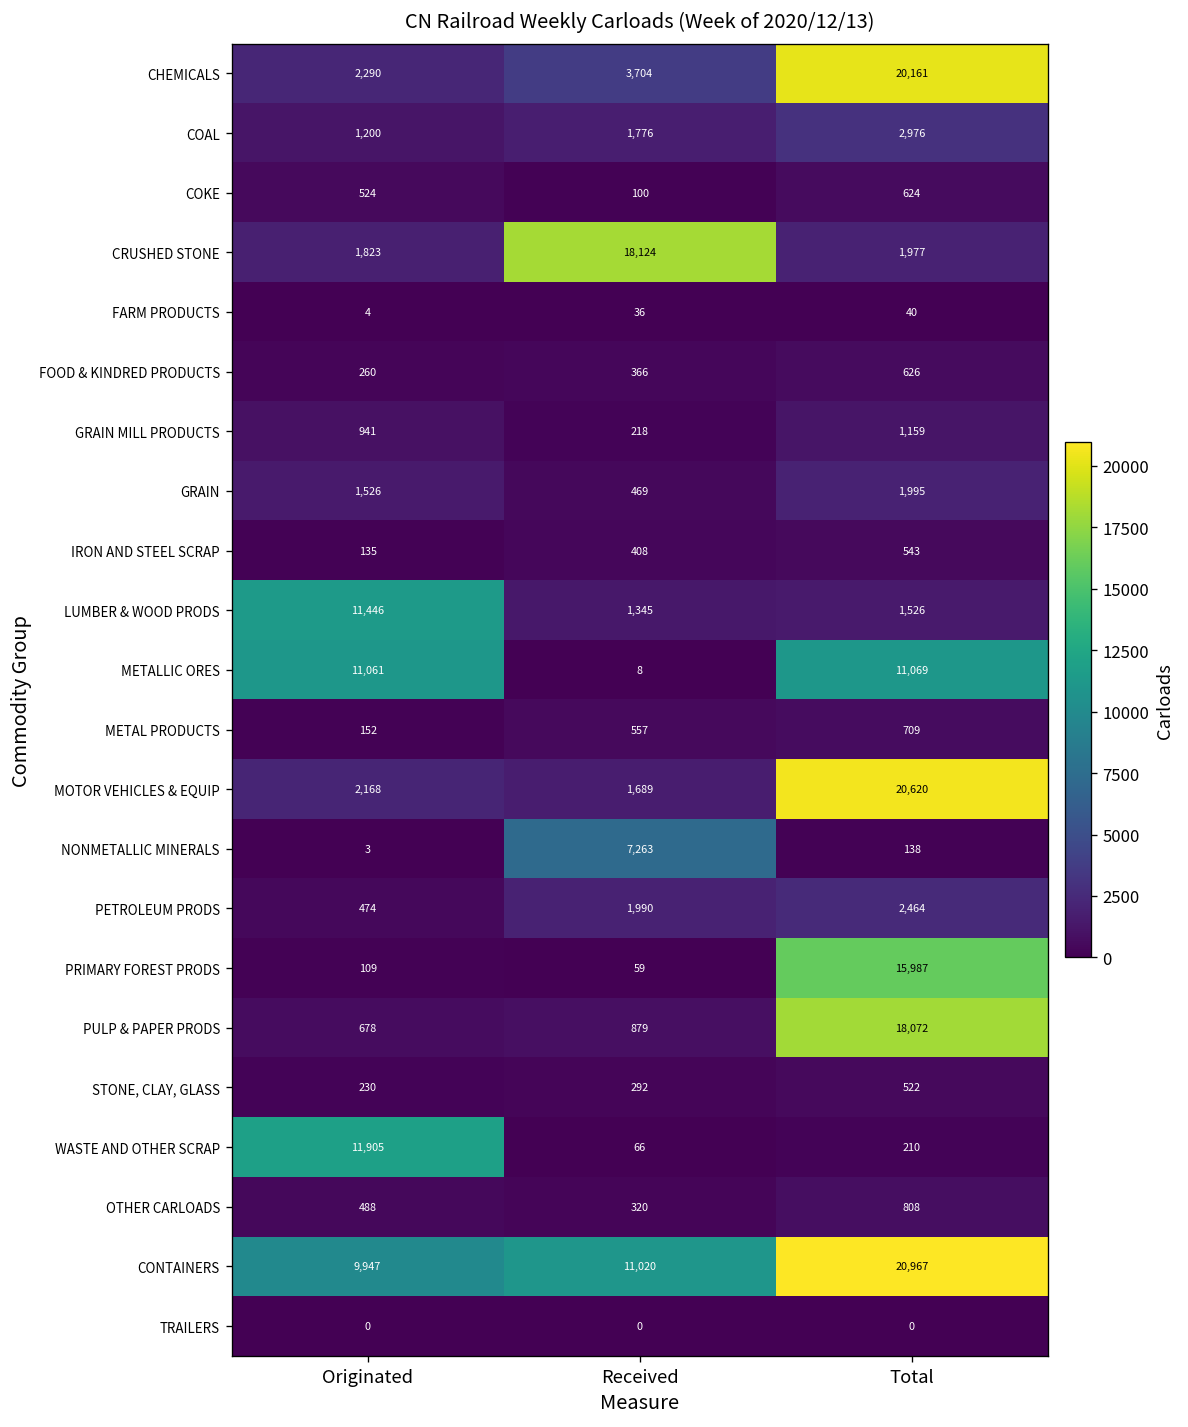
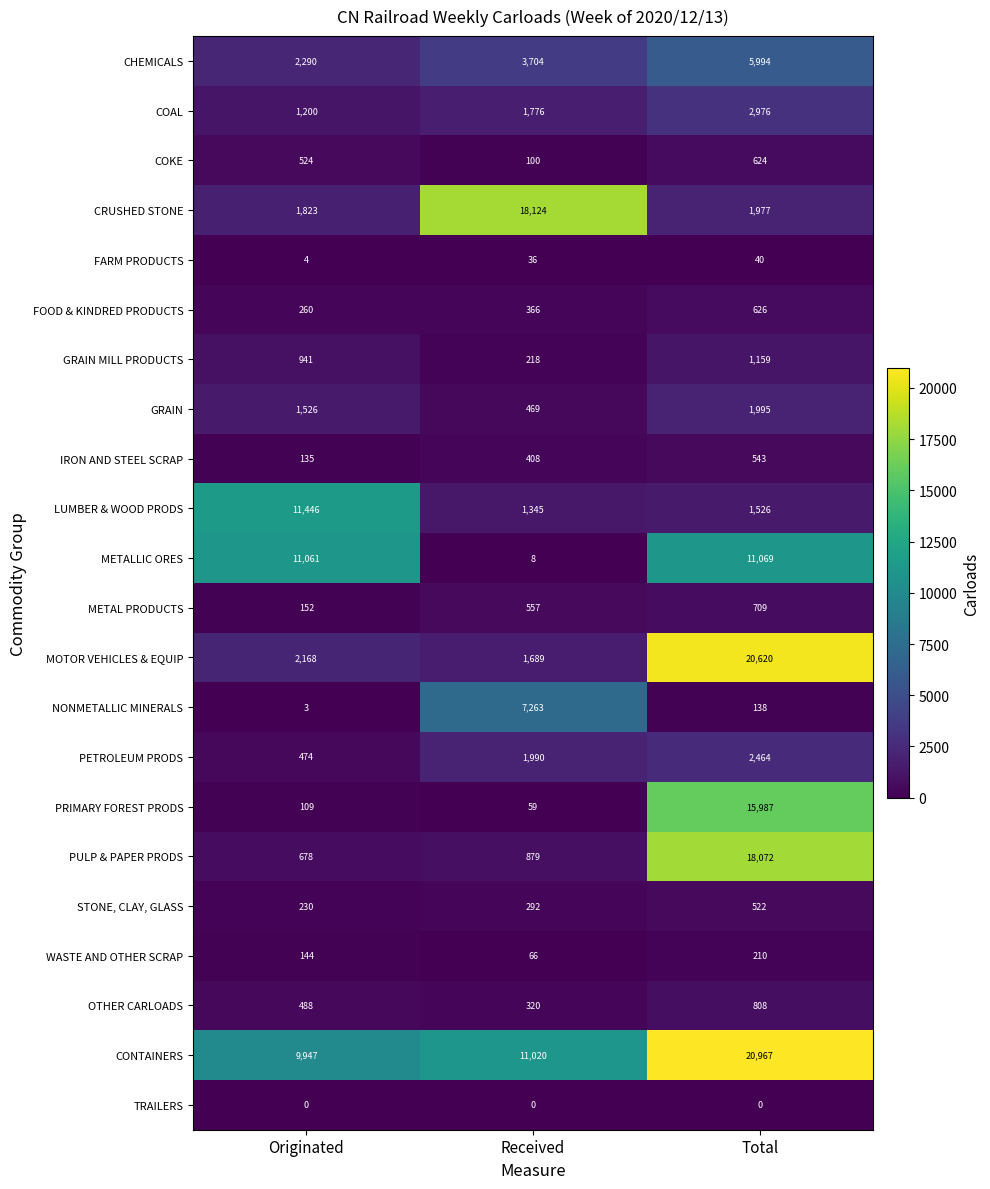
CHEMICALS, Total: 20,161 -> 5,994
WASTE AND OTHER SCRAP, Originated: 11,905 -> 144
